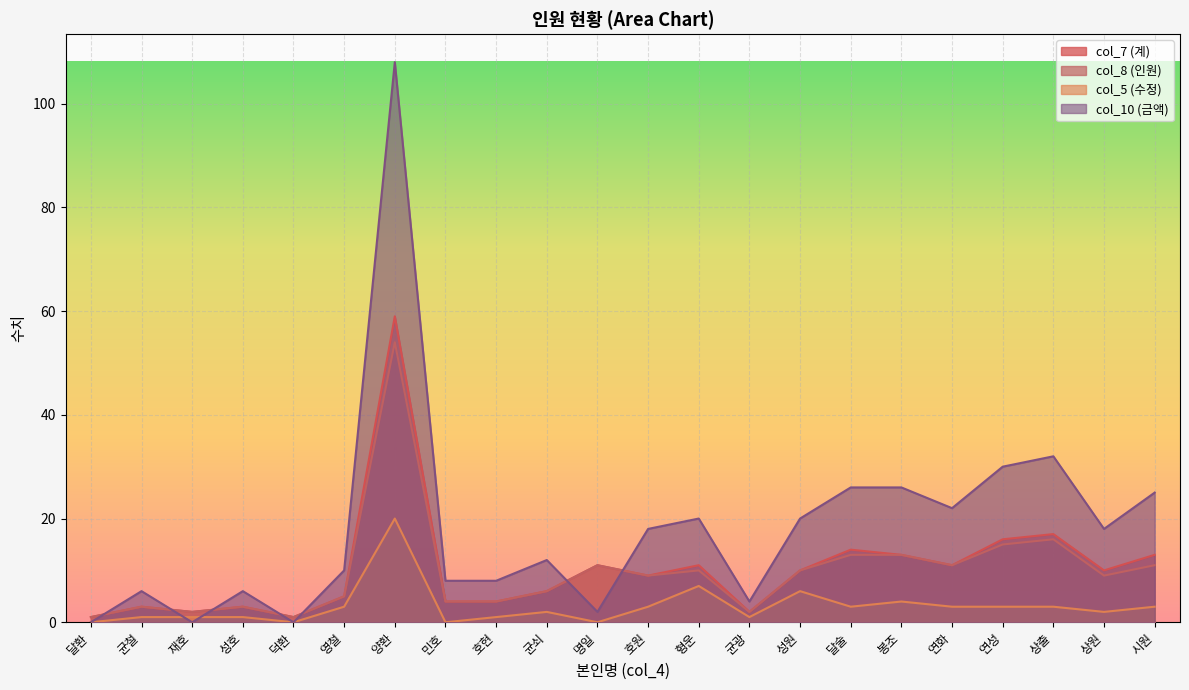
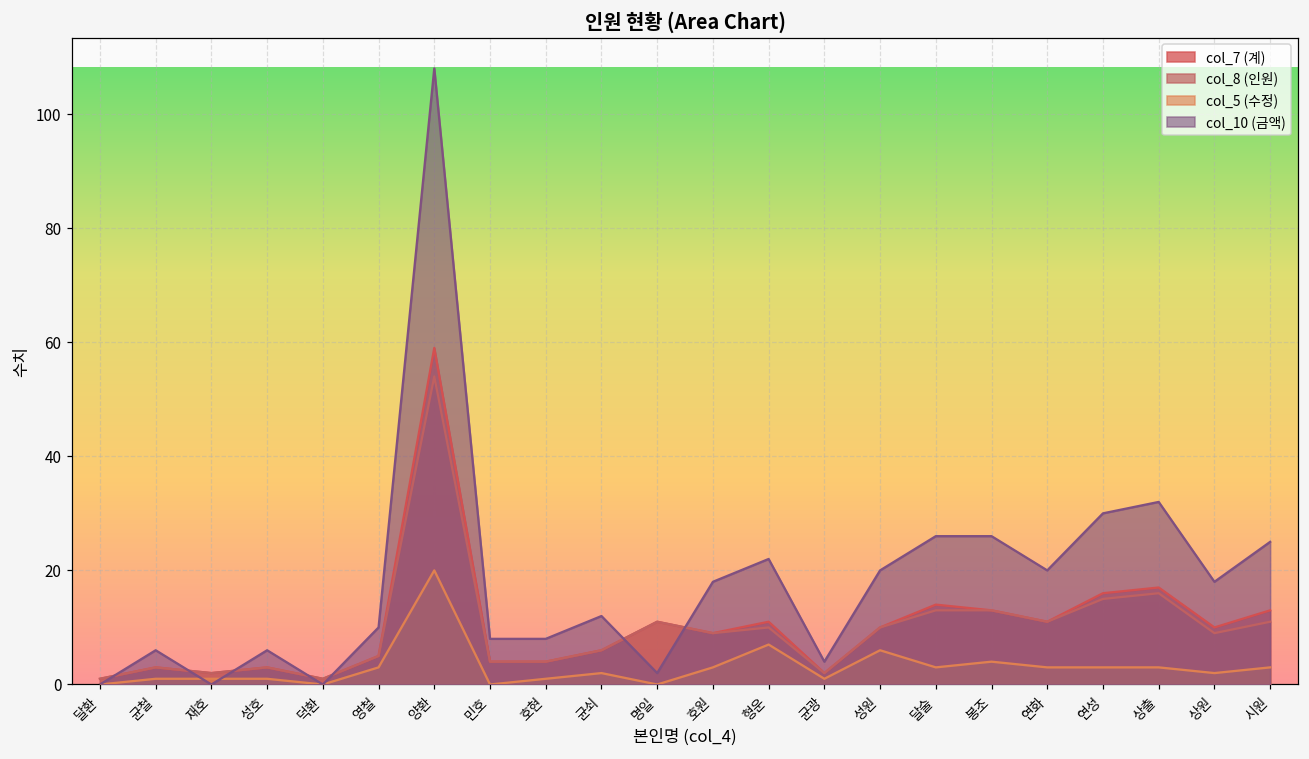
col_10 (금액), 형운: 20 -> 22
col_10 (금액), 연화: 22 -> 20
